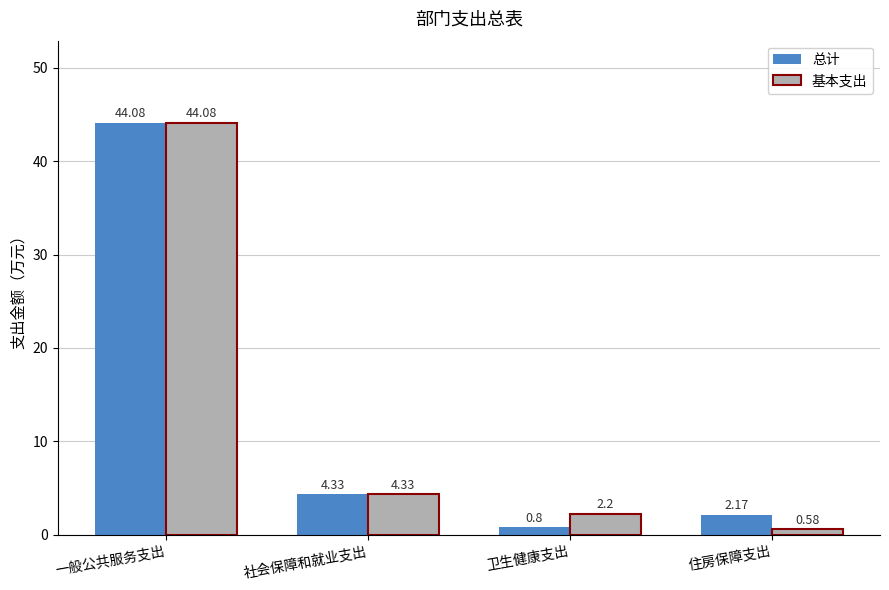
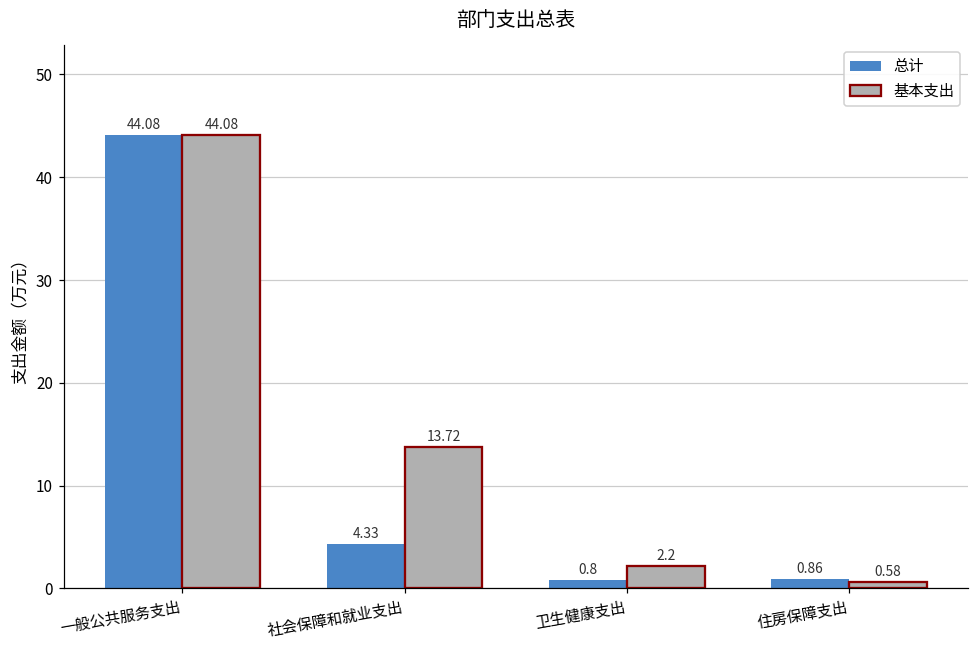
基本支出, 社会保障和就业支出: 4.33 -> 13.72
总计, 住房保障支出: 2.17 -> 0.86
